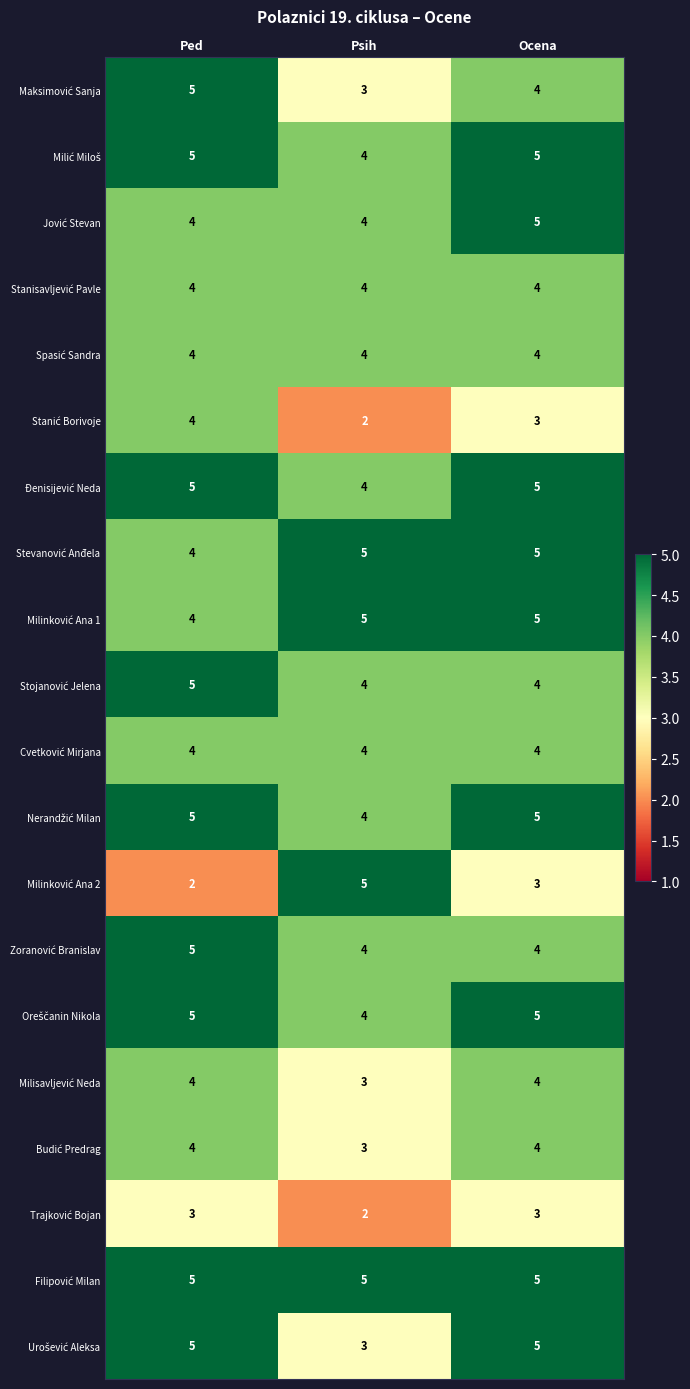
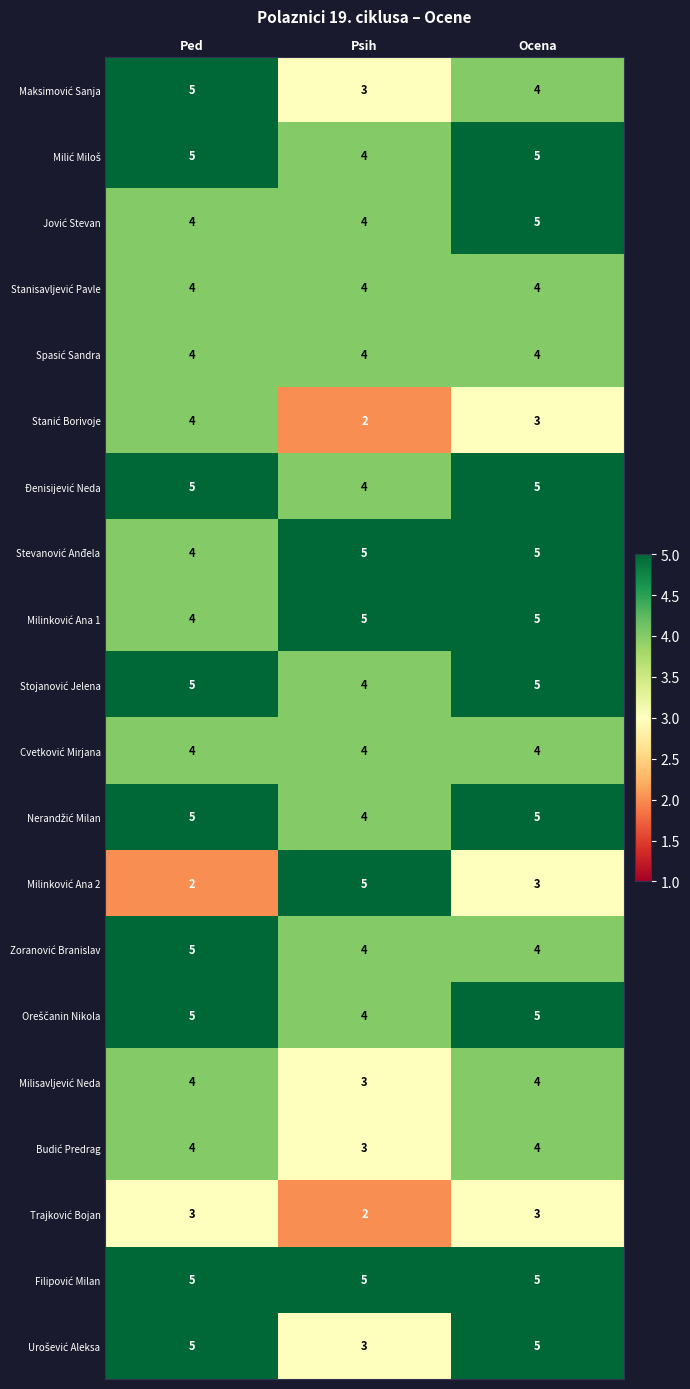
Stojanović Jelena, Ocena: 4 -> 5
